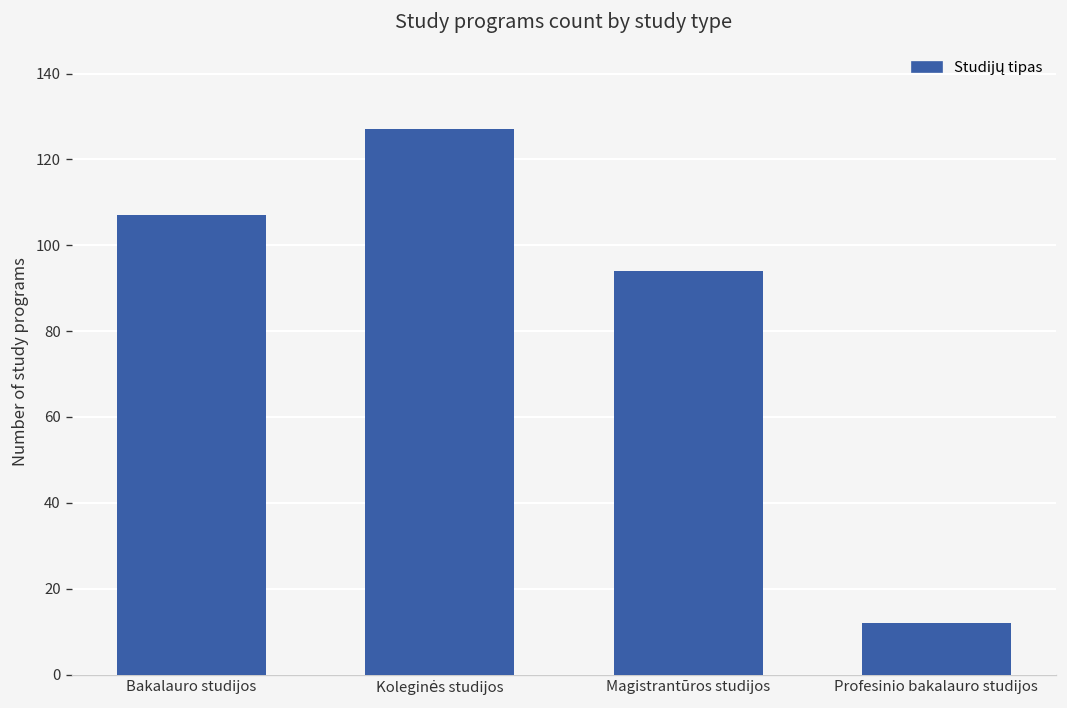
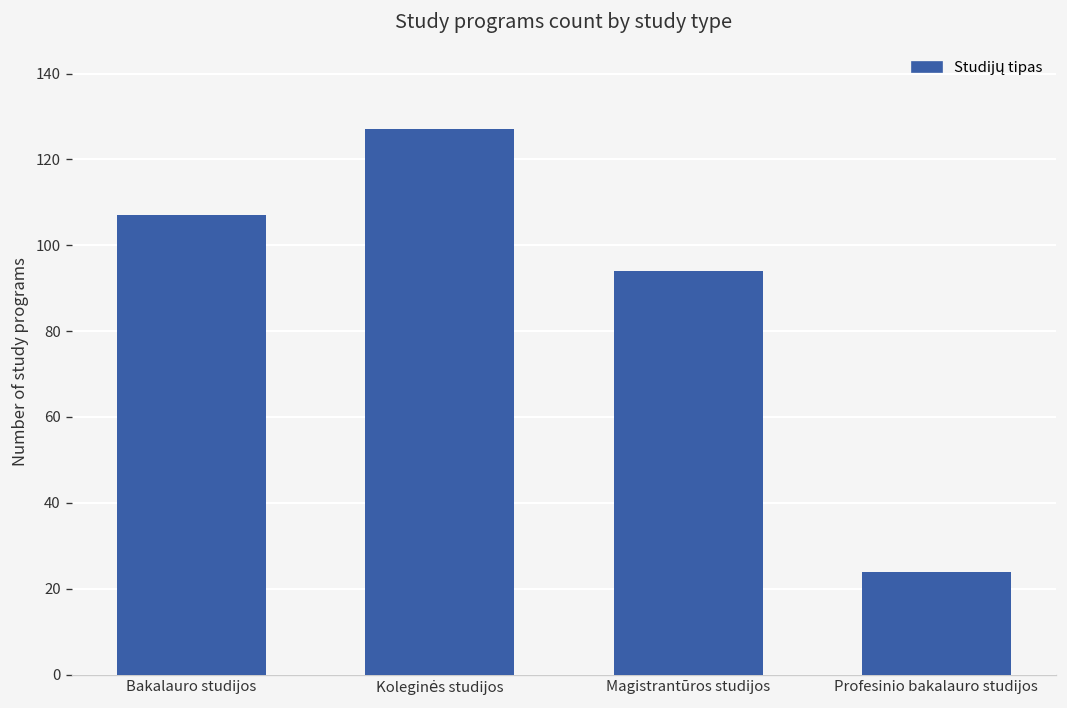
Profesinio bakalauro studijos: 12 -> 24
